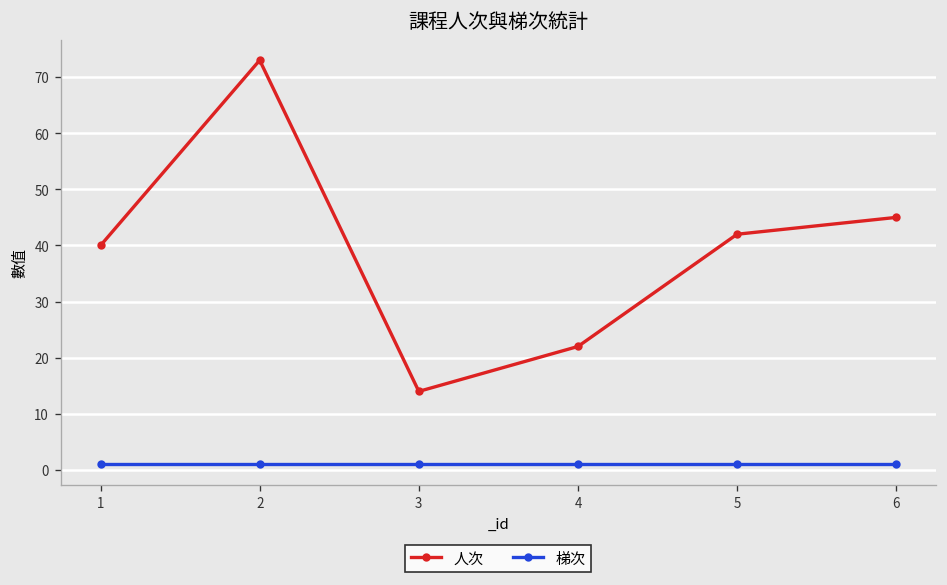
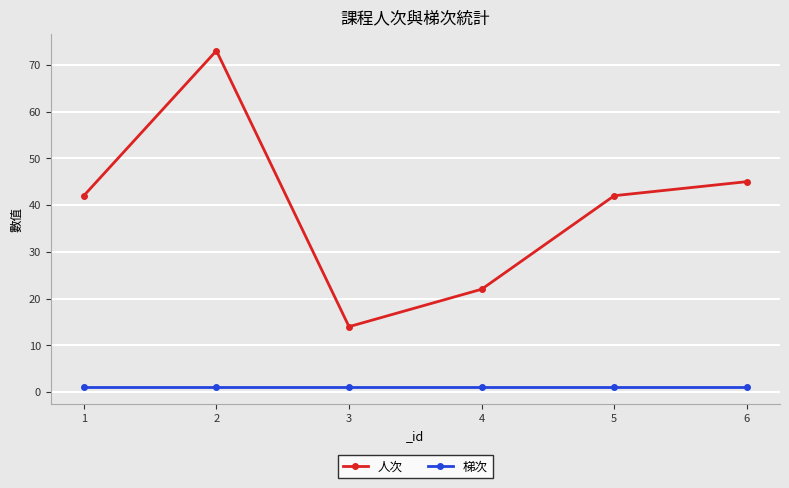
人次, 1: 40 -> 42
